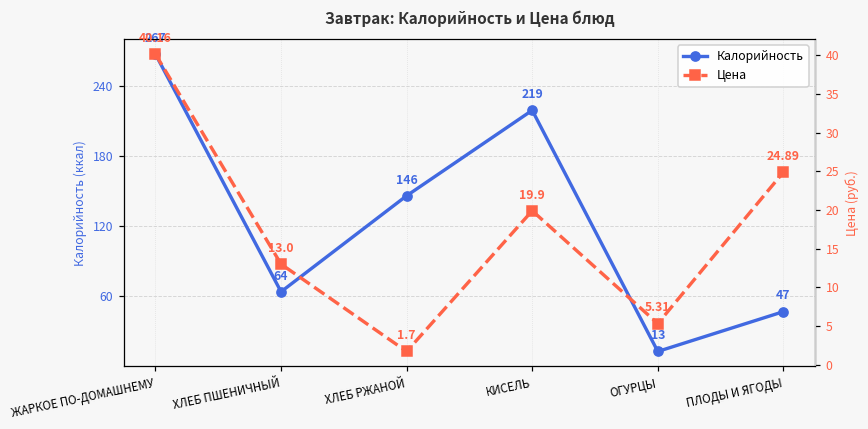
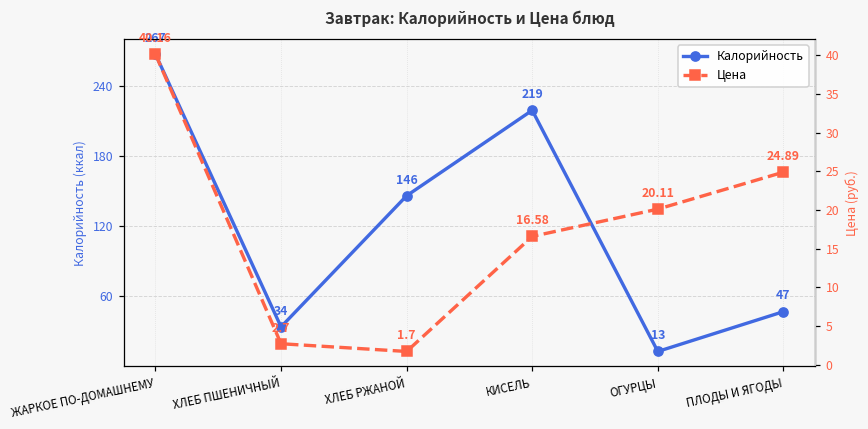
Калорийность, ХЛЕБ ПШЕНИЧНЫЙ: 64 -> 34
Цена, ХЛЕБ ПШЕНИЧНЫЙ: 13.0 -> 2.7
Цена, КИСЕЛЬ: 19.9 -> 16.58
Цена, ОГУРЦЫ: 5.31 -> 20.11
